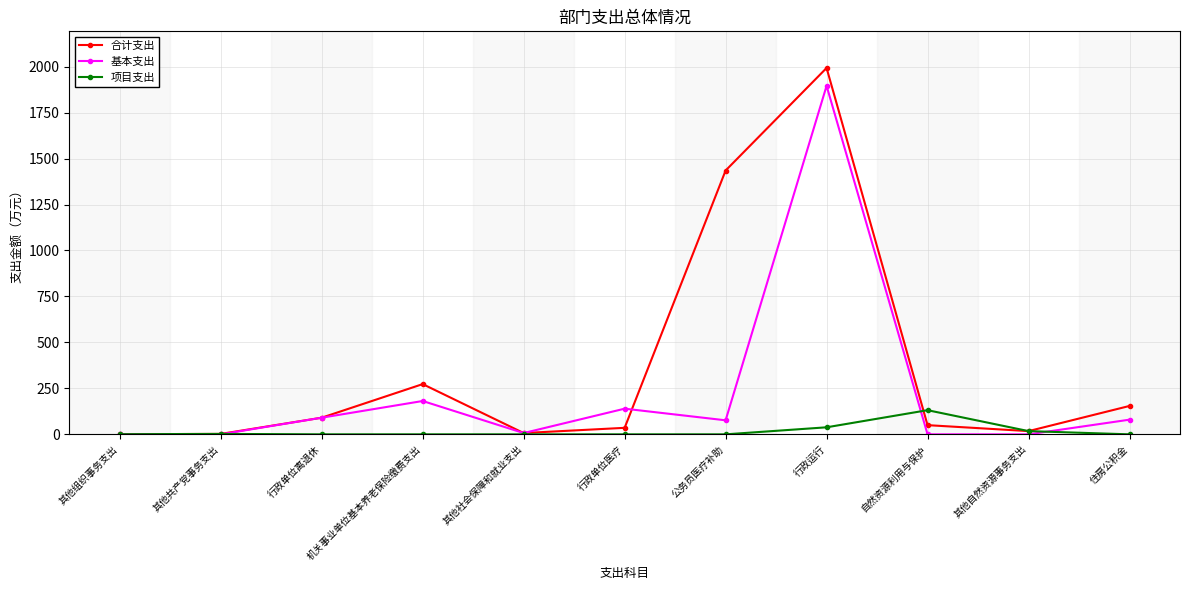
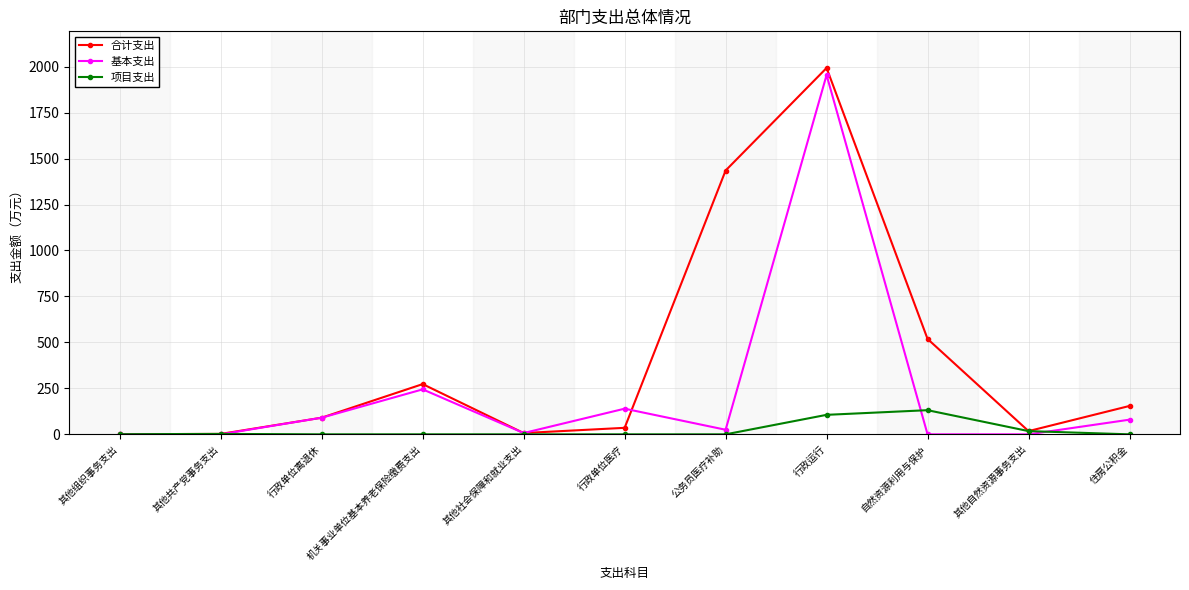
基本支出, 机关事业单位基本养老保险缴费支出: 180 -> 240
基本支出, 公务员医疗补助: 80 -> 20
基本支出, 行政运行: 1900 -> 1950
项目支出, 行政运行: 40 -> 110
合计支出, 自然资源利用与保护: 50 -> 520
